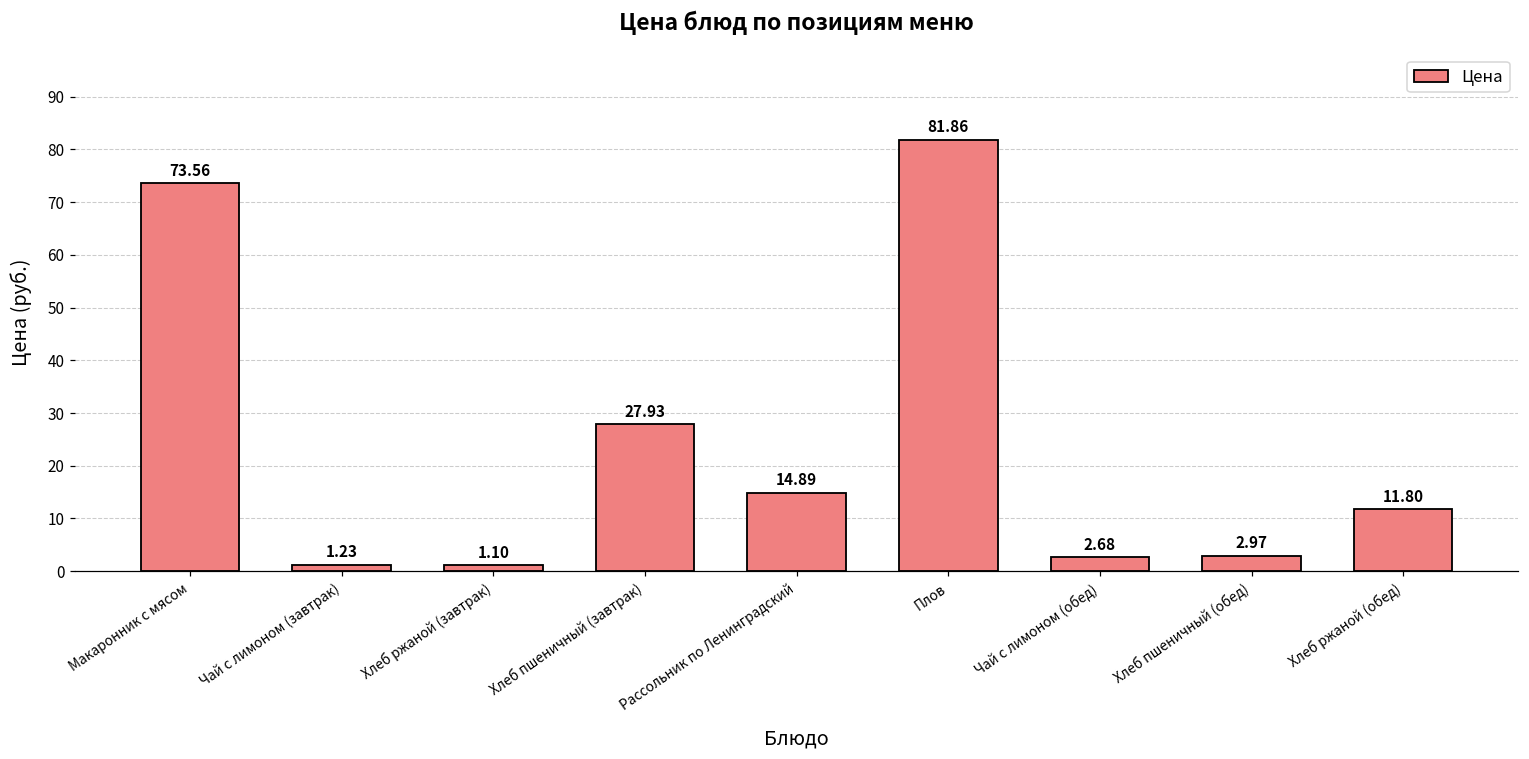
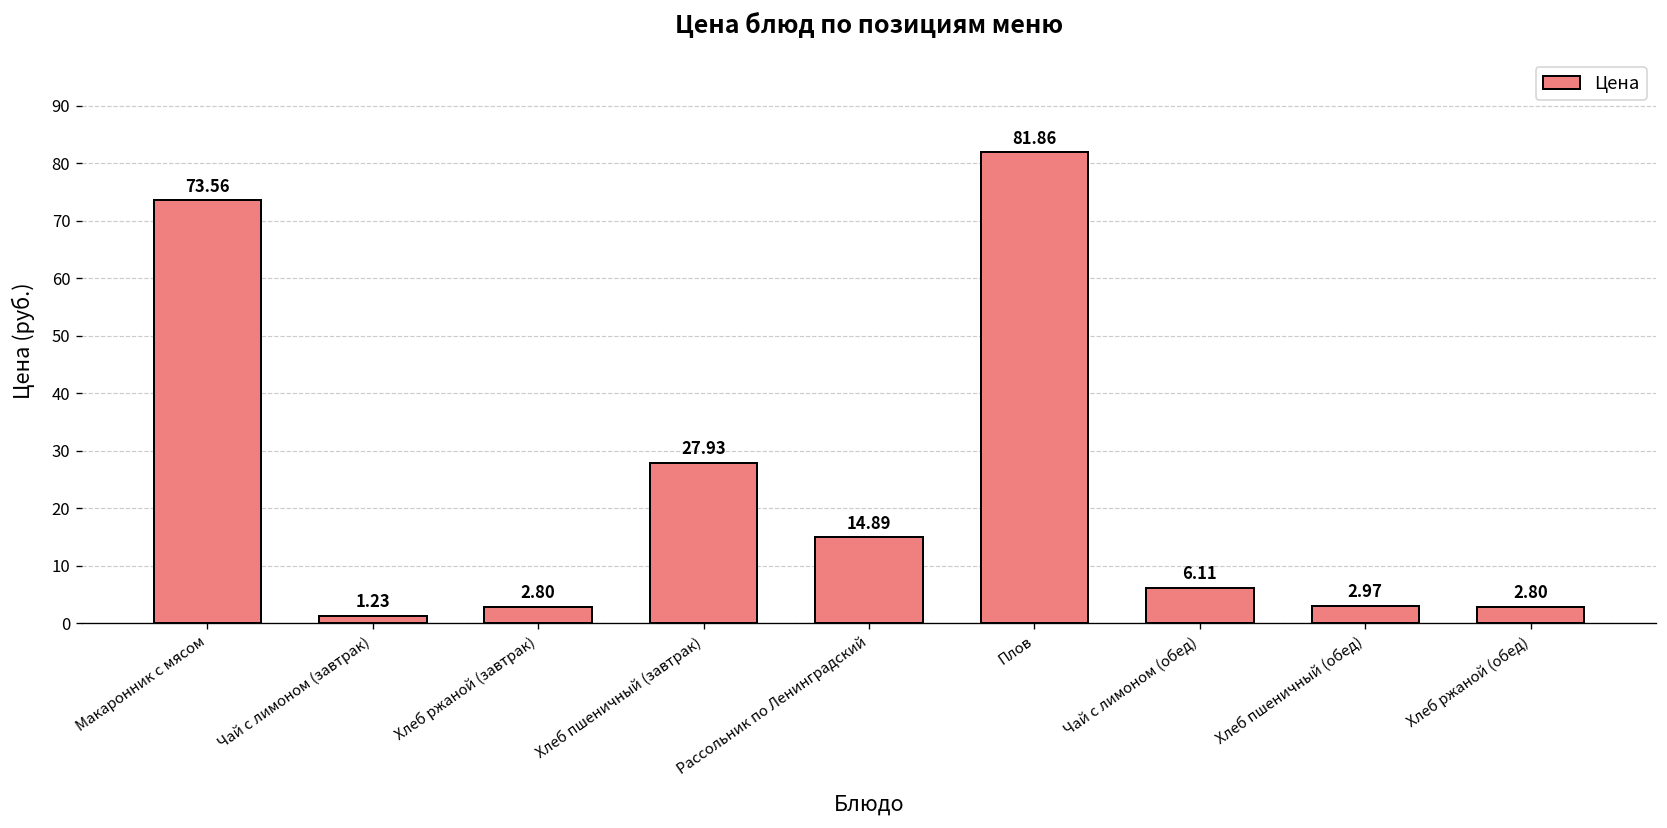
Хлеб ржаной (завтрак): 1.10 -> 2.80
Чай с лимоном (обед): 2.68 -> 6.11
Хлеб ржаной (обед): 11.80 -> 2.80
